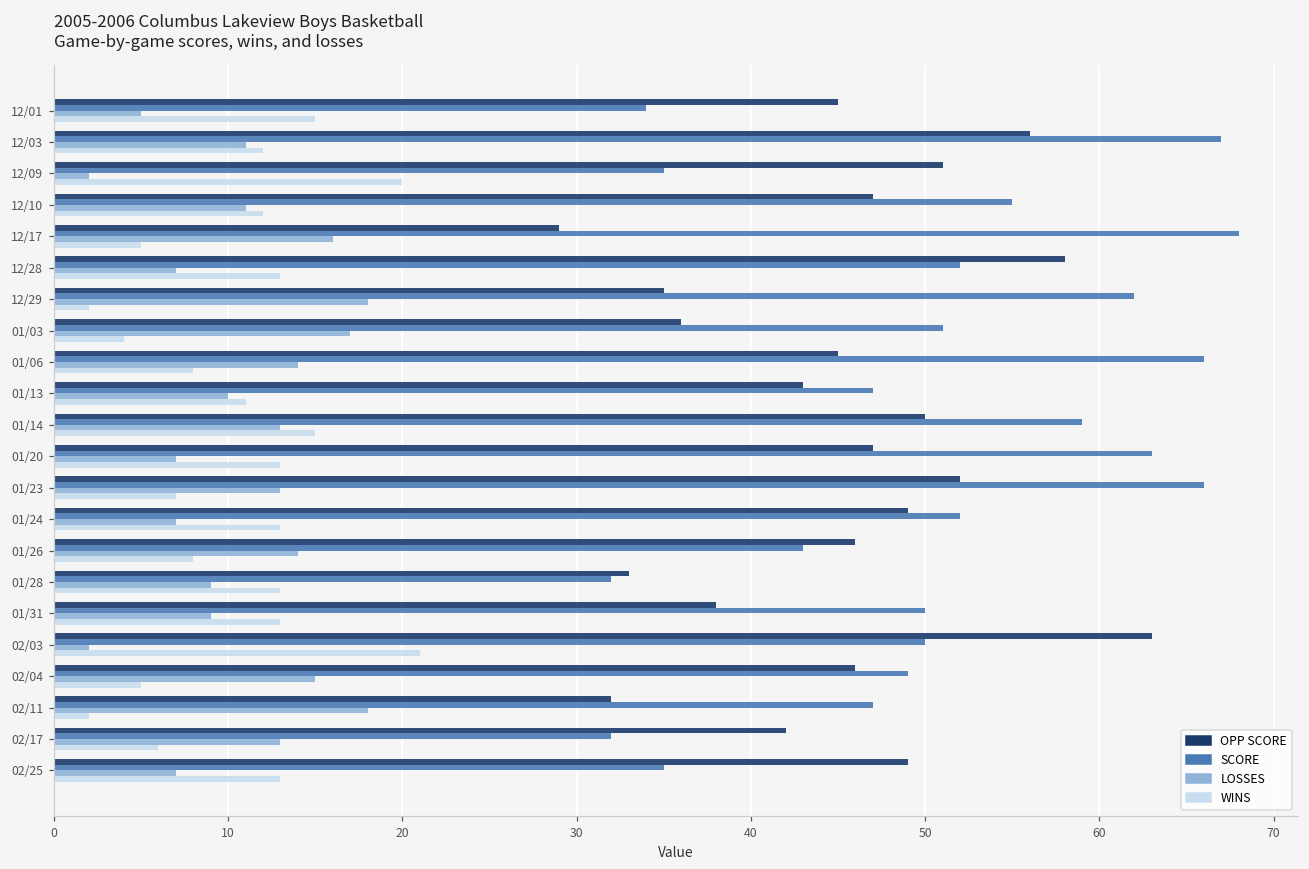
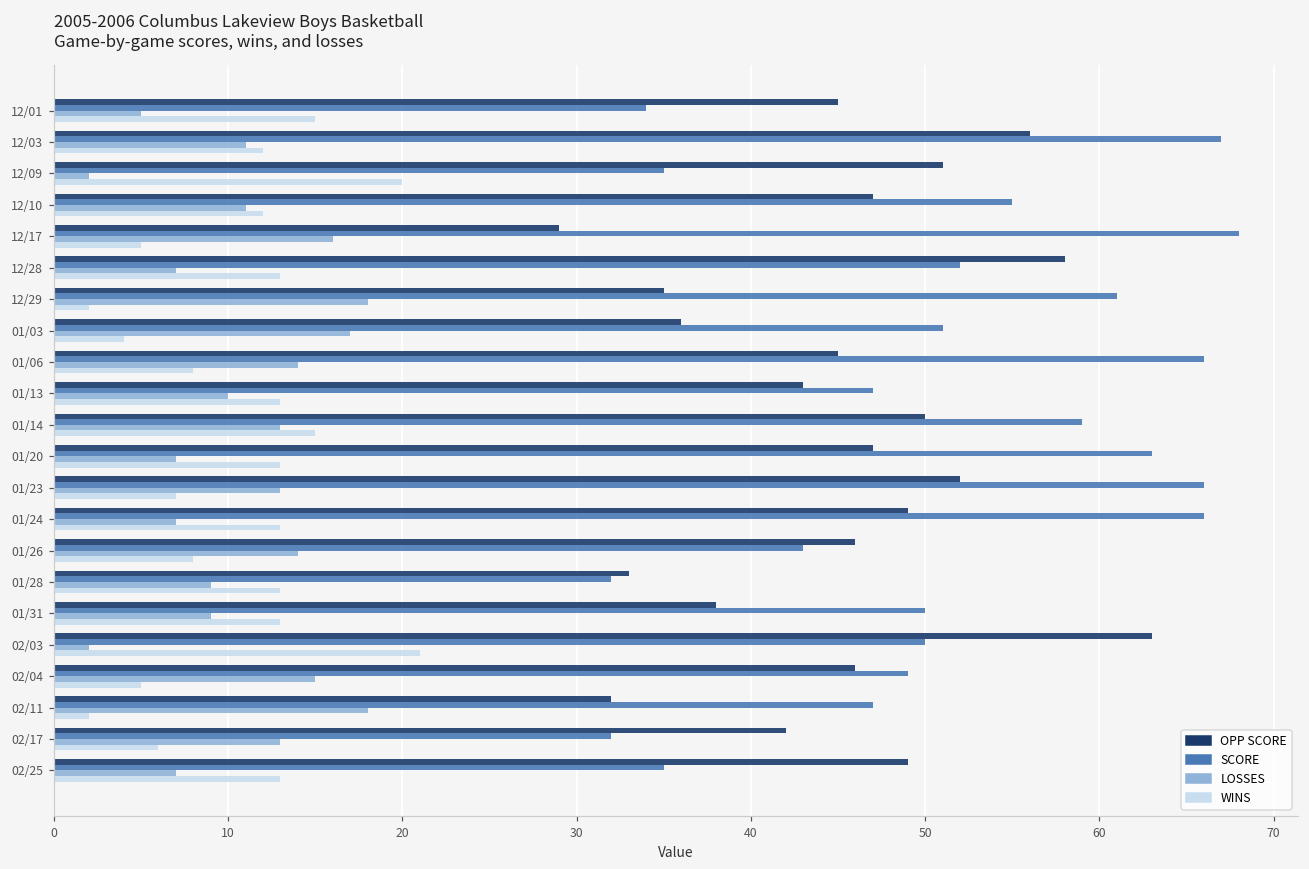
SCORE, 12/29: 62 -> 61
WINS, 01/13: 11 -> 13
SCORE, 01/24: 52 -> 66
